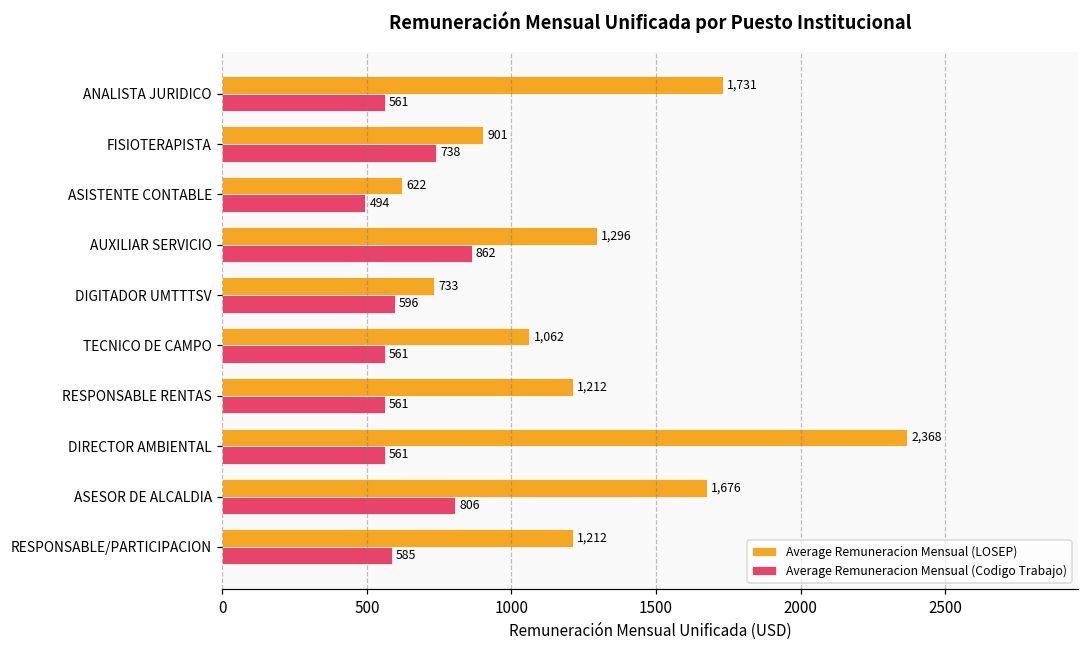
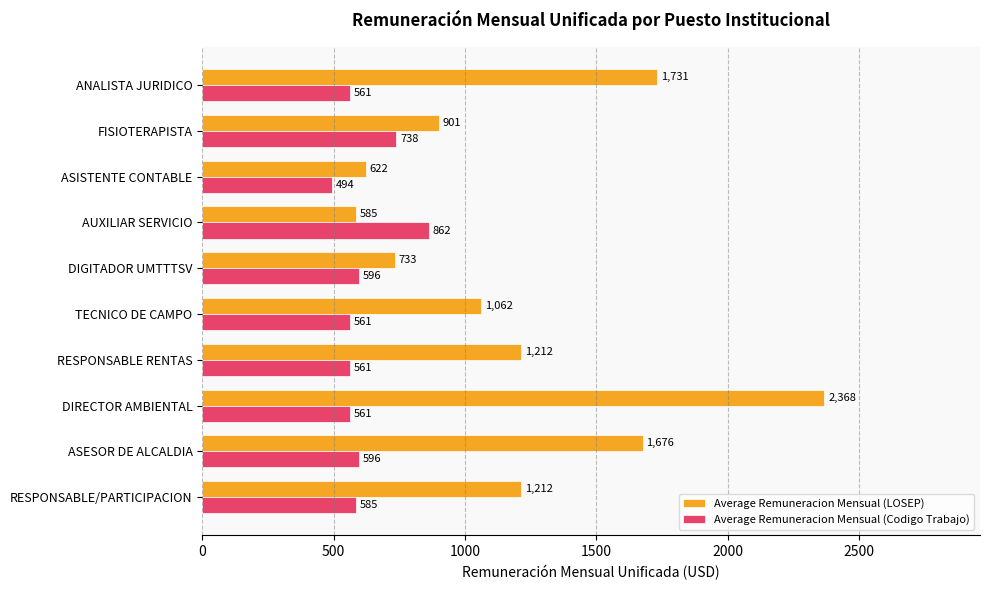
Average Remuneracion Mensual (LOSEP), AUXILIAR SERVICIO: 1,296 -> 585
Average Remuneracion Mensual (Codigo Trabajo), ASESOR DE ALCALDIA: 806 -> 596
